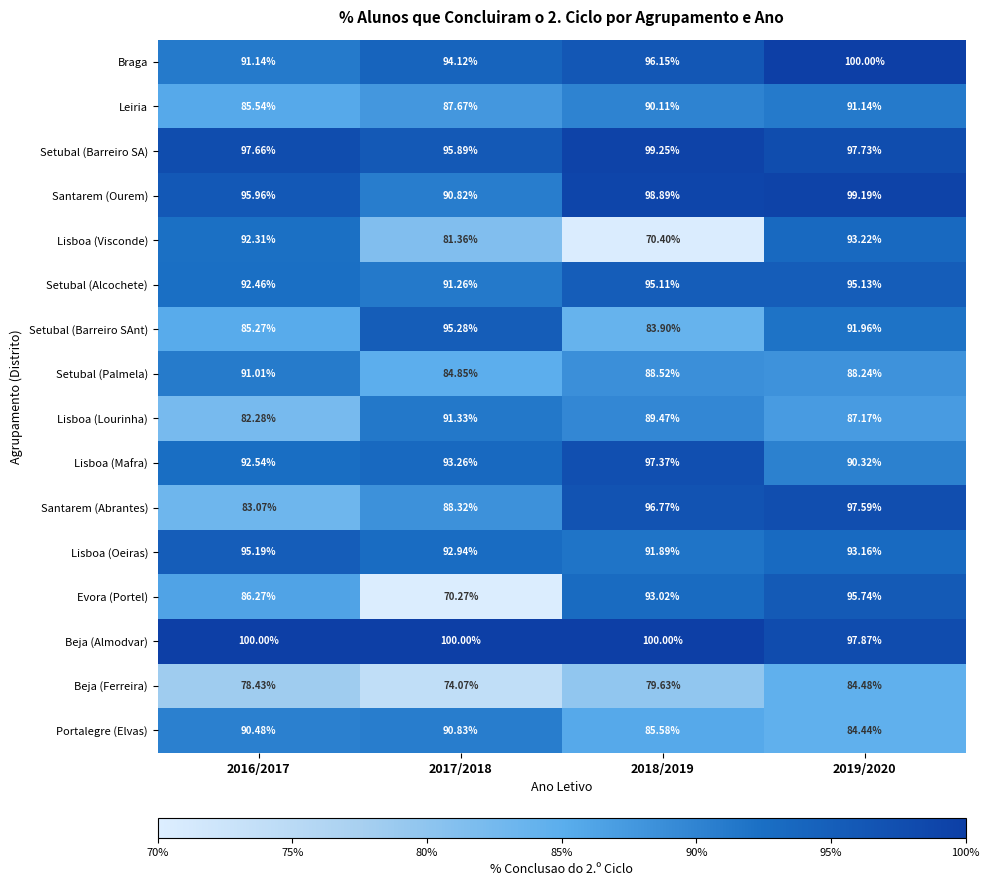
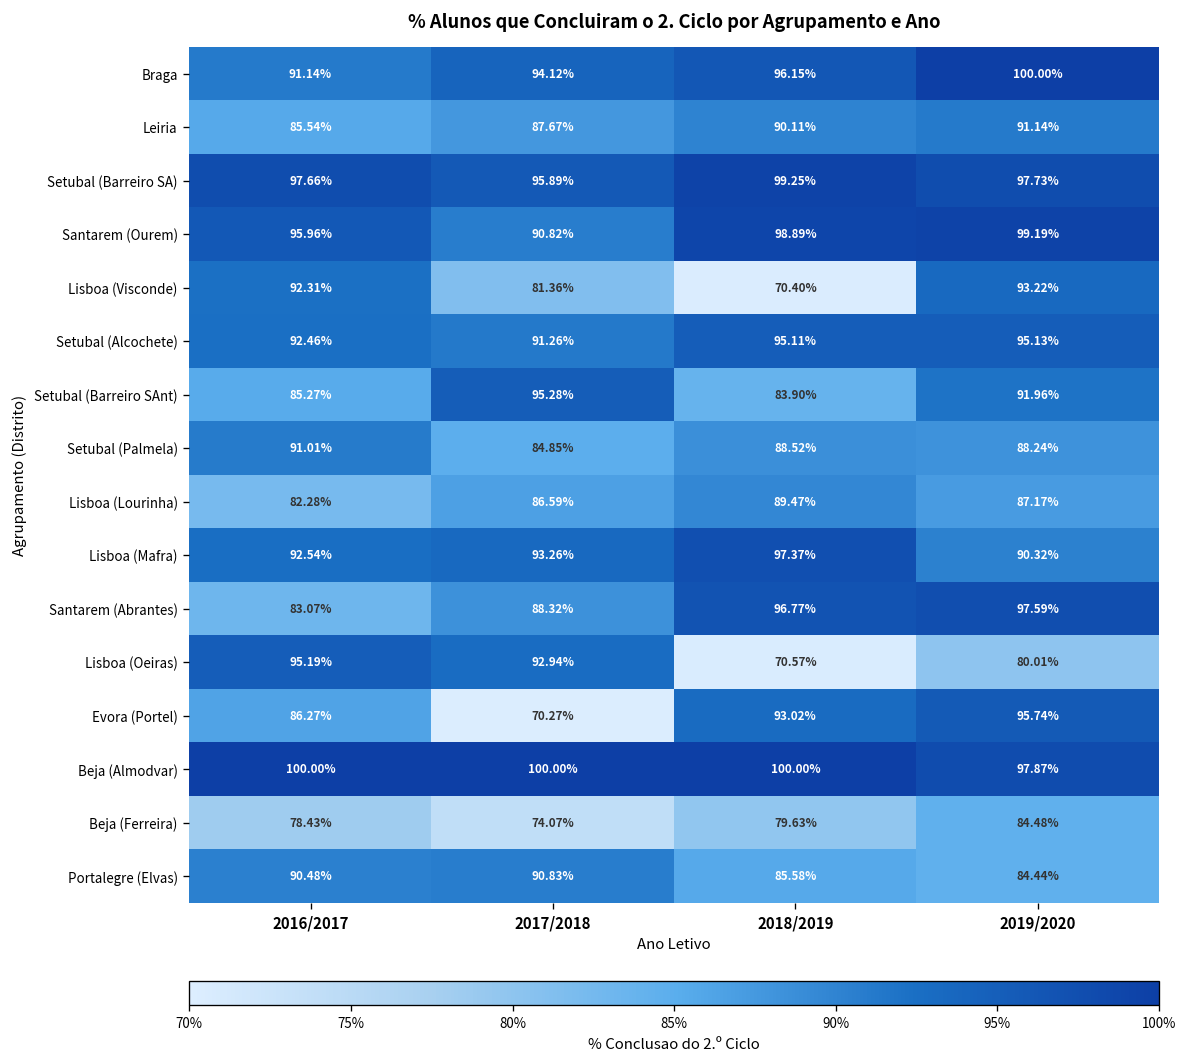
Lisboa (Lourinha), 2017/2018: 91.33% -> 86.59%
Lisboa (Oeiras), 2018/2019: 91.89% -> 70.57%
Lisboa (Oeiras), 2019/2020: 93.16% -> 80.01%
